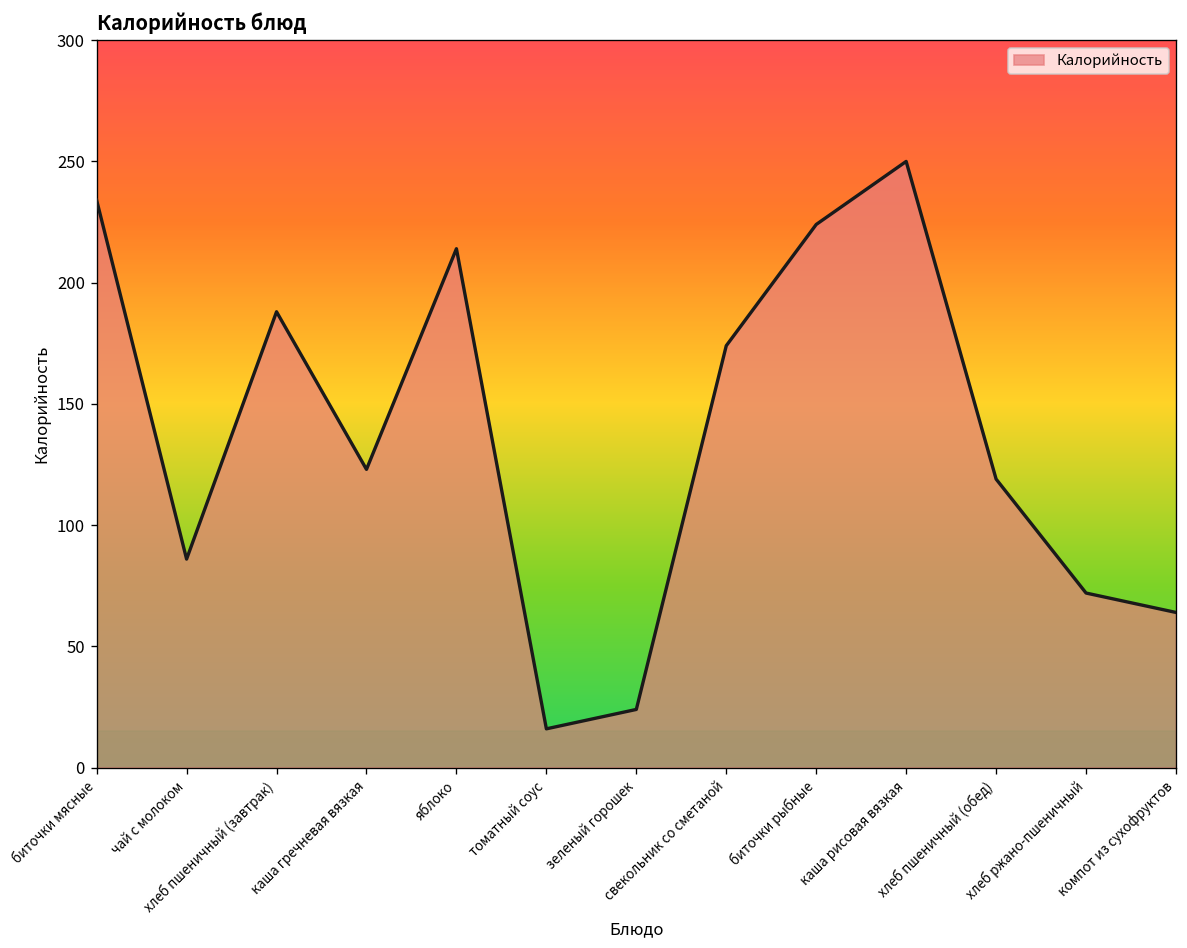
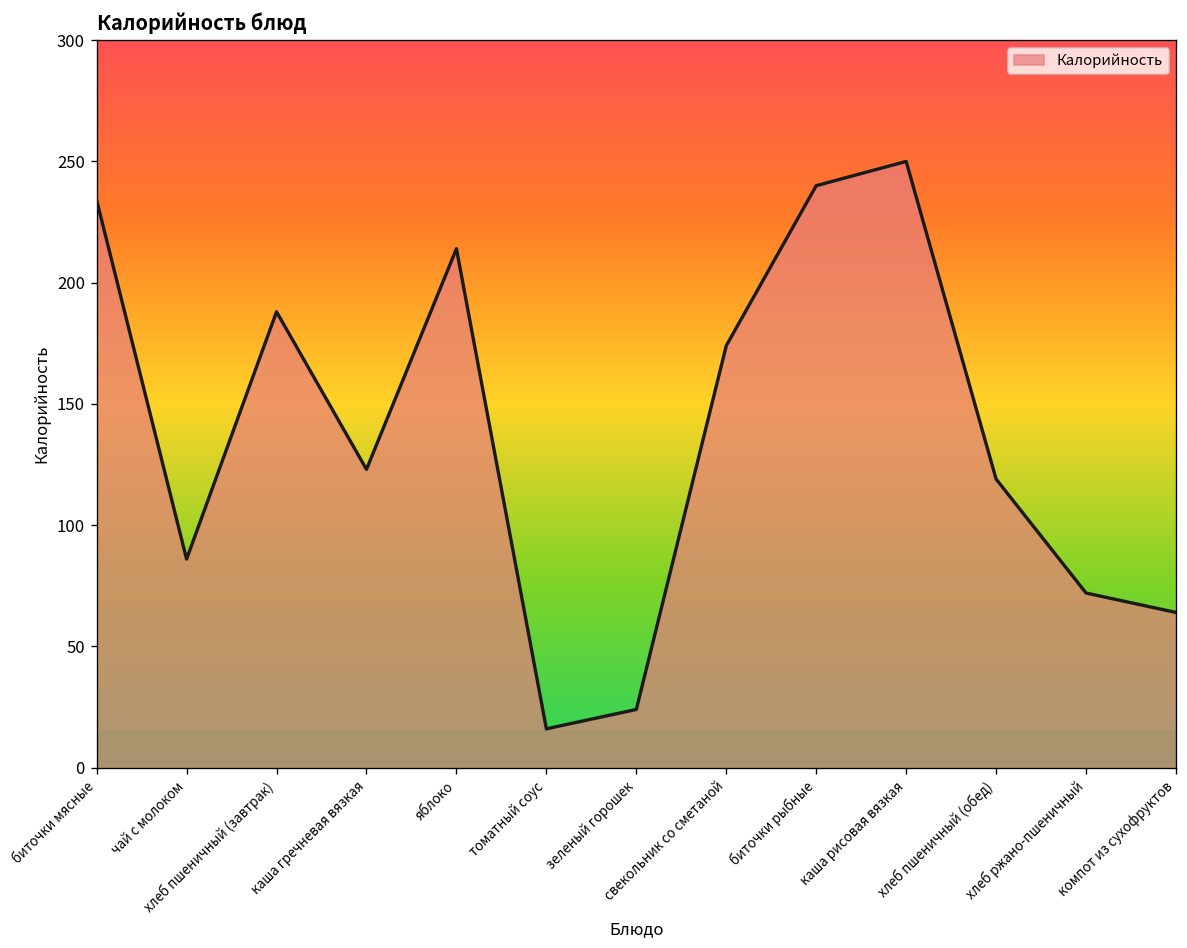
биточки рыбные: 224 -> 240
